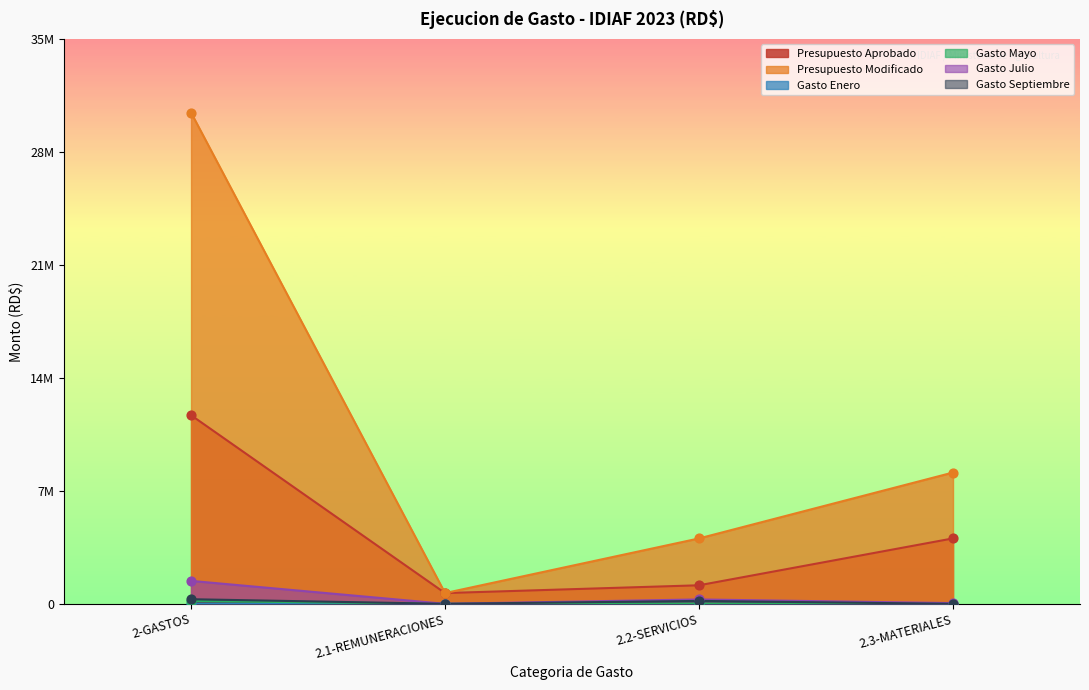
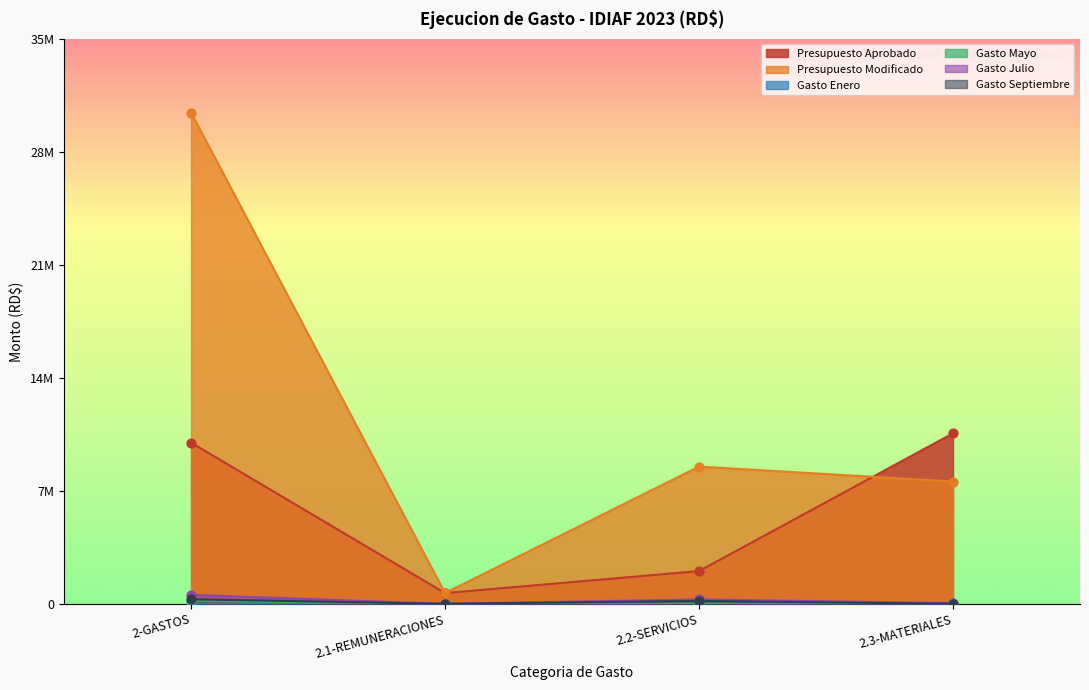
Presupuesto Aprobado, 2-GASTOS: 11700000 -> 10000000
Gasto Julio, 2-GASTOS: 1400000 -> 600000
Presupuesto Aprobado, 2.2-SERVICIOS: 1100000 -> 2000000
Presupuesto Modificado, 2.2-SERVICIOS: 4100000 -> 8500000
Presupuesto Aprobado, 2.3-MATERIALES: 4100000 -> 10600000
Presupuesto Modificado, 2.3-MATERIALES: 8100000 -> 7600000
